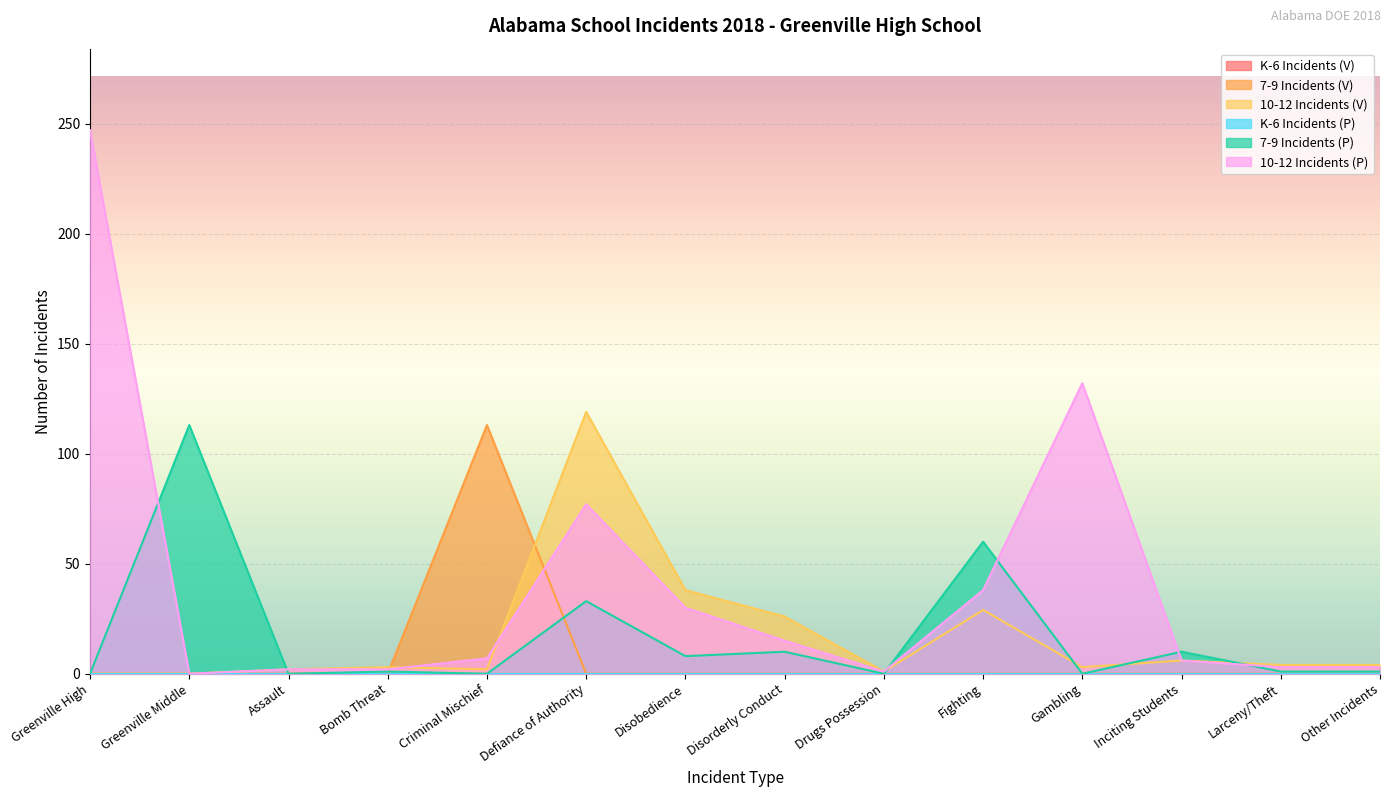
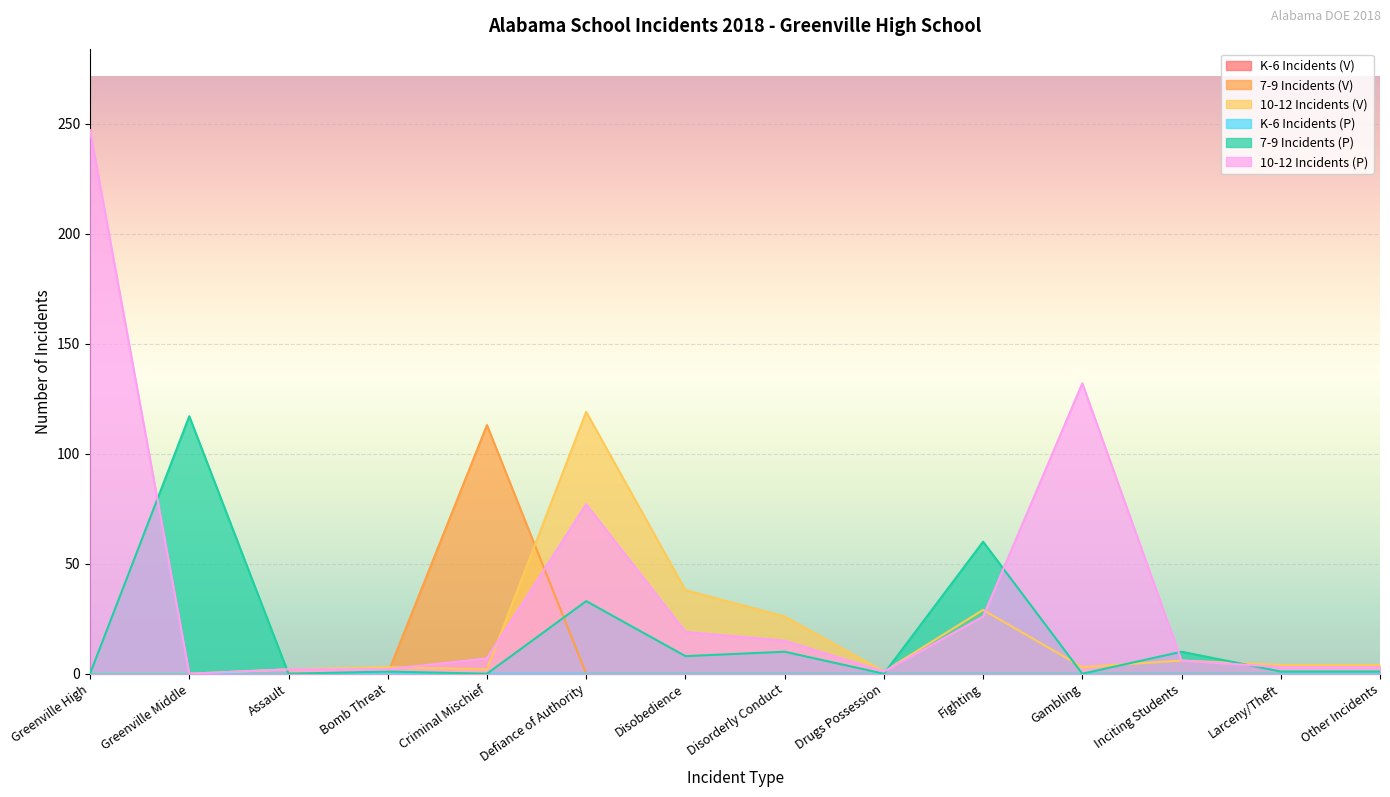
7-9 Incidents (P), Greenville Middle: 113 -> 117
10-12 Incidents (P), Disobedience: 30 -> 19
10-12 Incidents (P), Fighting: 38 -> 26
